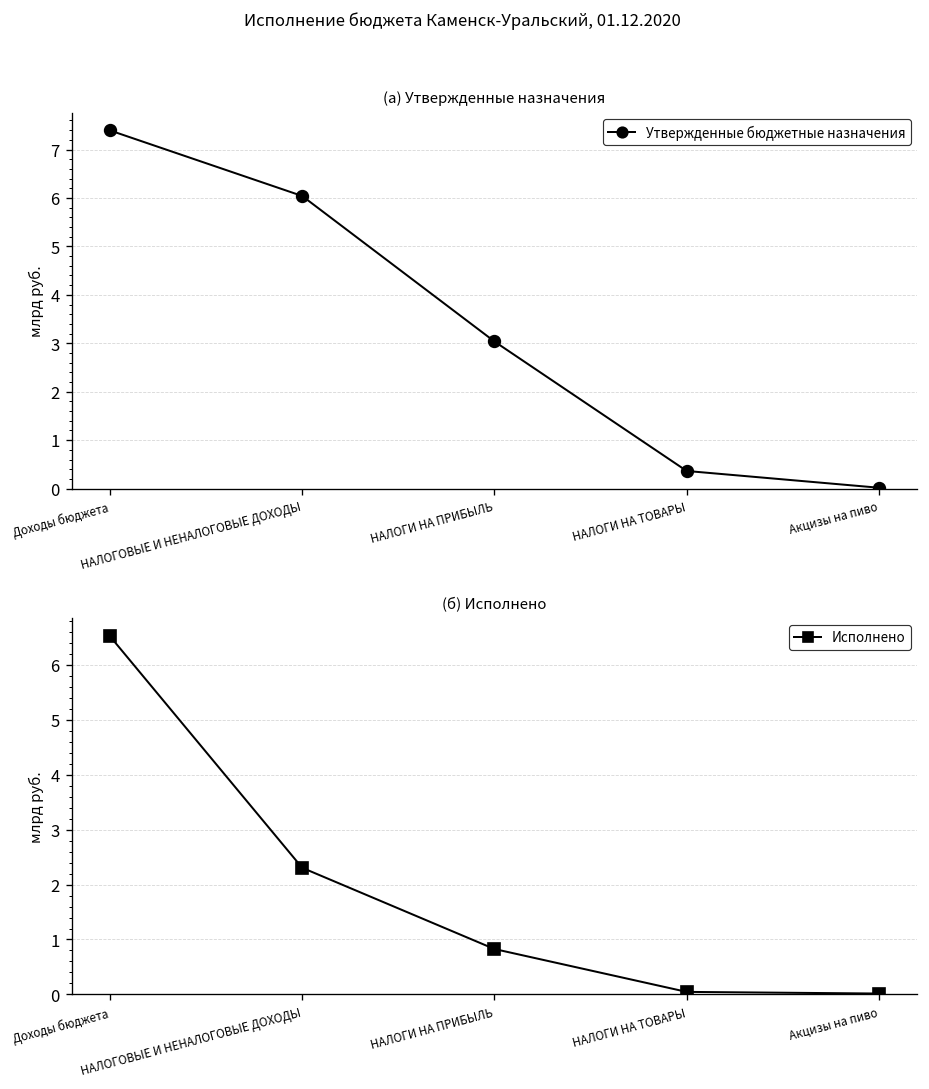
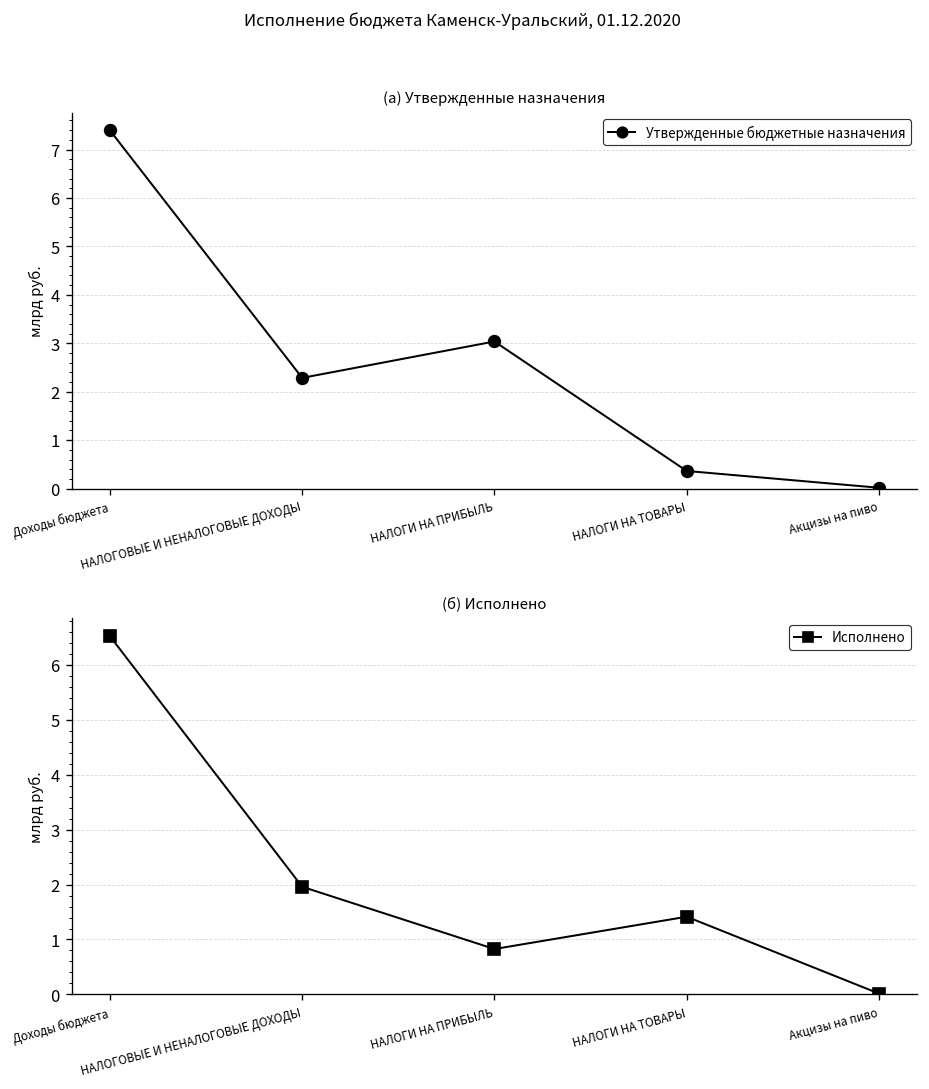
(а) Утвержденные назначения, НАЛОГОВЫЕ И НЕНАЛОГОВЫЕ ДОХОДЫ: 6.0 -> 2.3
(б) Исполнено, НАЛОГОВЫЕ И НЕНАЛОГОВЫЕ ДОХОДЫ: 2.3 -> 2.0
(б) Исполнено, НАЛОГИ НА ТОВАРЫ: 0.0 -> 1.4
